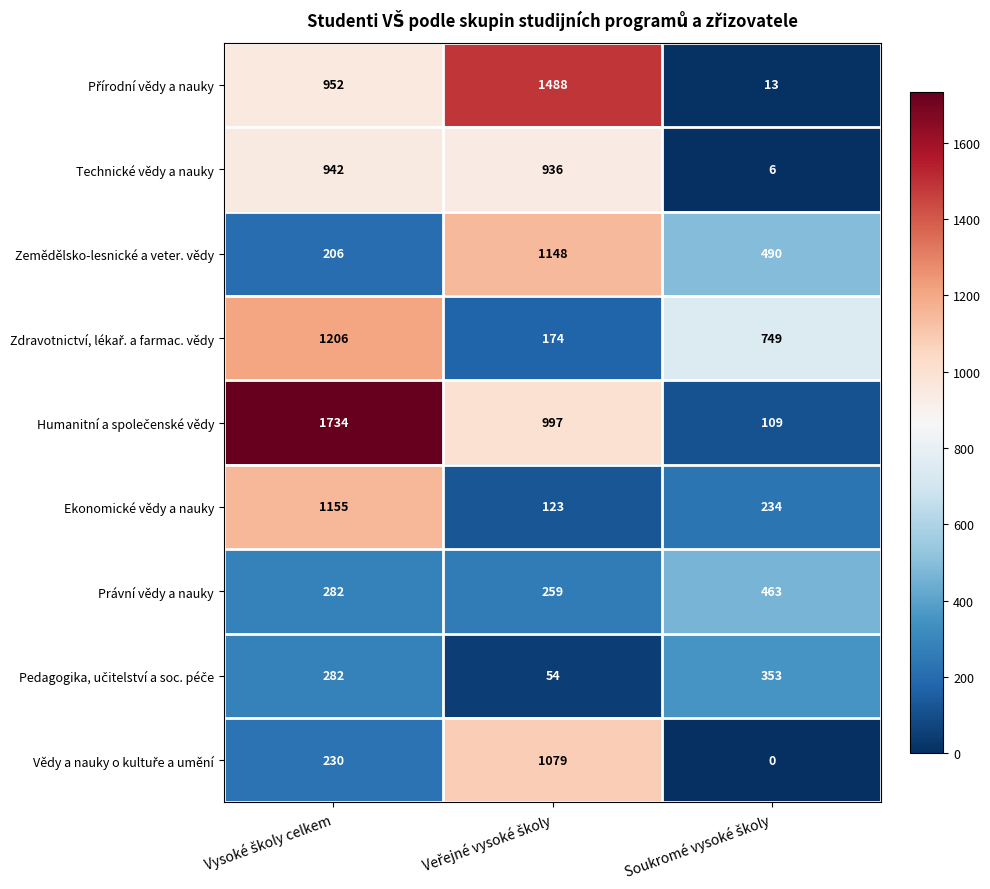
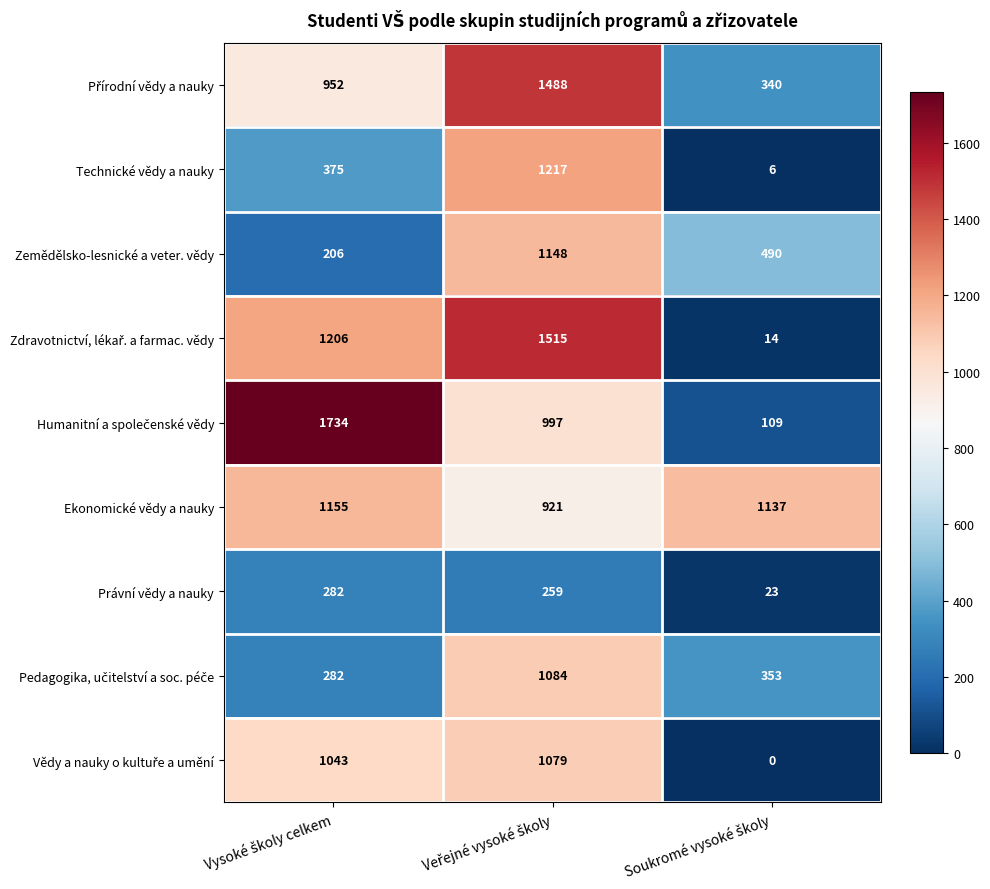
Přírodní vědy a nauky, Soukromé vysoké školy: 13 -> 340
Technické vědy a nauky, Vysoké školy celkem: 942 -> 375
Technické vědy a nauky, Veřejné vysoké školy: 936 -> 1217
Zdravotnictví, lékař. a farmac. vědy, Veřejné vysoké školy: 174 -> 1515
Zdravotnictví, lékař. a farmac. vědy, Soukromé vysoké školy: 749 -> 14
Ekonomické vědy a nauky, Veřejné vysoké školy: 123 -> 921
Ekonomické vědy a nauky, Soukromé vysoké školy: 234 -> 1137
Právní vědy a nauky, Soukromé vysoké školy: 463 -> 23
Pedagogika, učitelství a soc. péče, Veřejné vysoké školy: 54 -> 1084
Vědy a nauky o kultuře a umění, Vysoké školy celkem: 230 -> 1043
